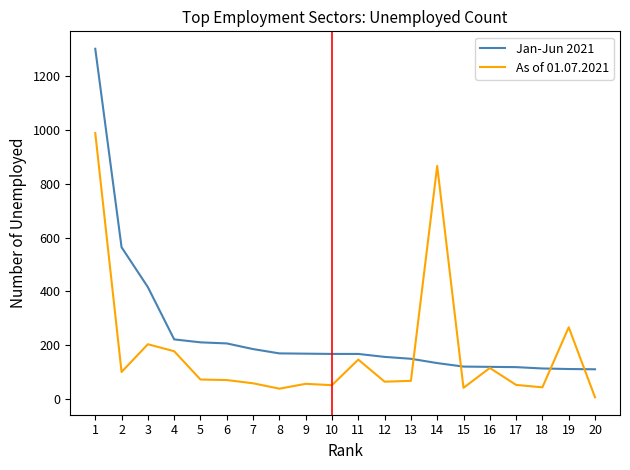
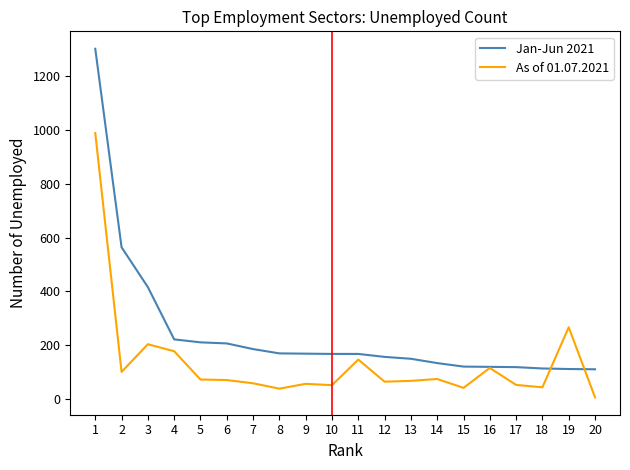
As of 01.07.2021, 14: 870 -> 80
